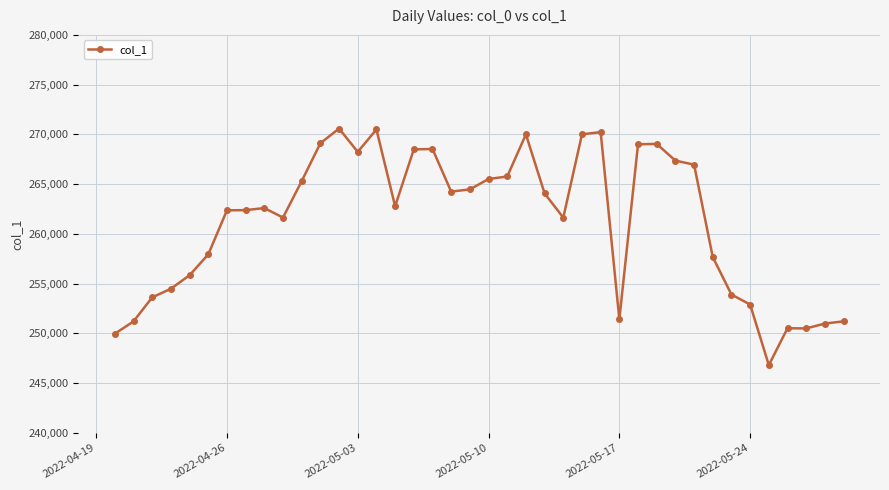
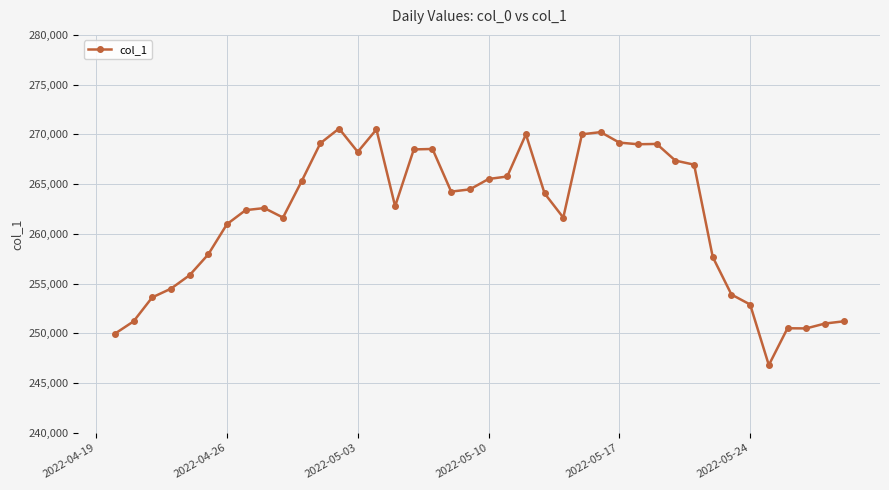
2022-04-26: 262,000 -> 261,000
2022-05-17: 251,000 -> 269,000
